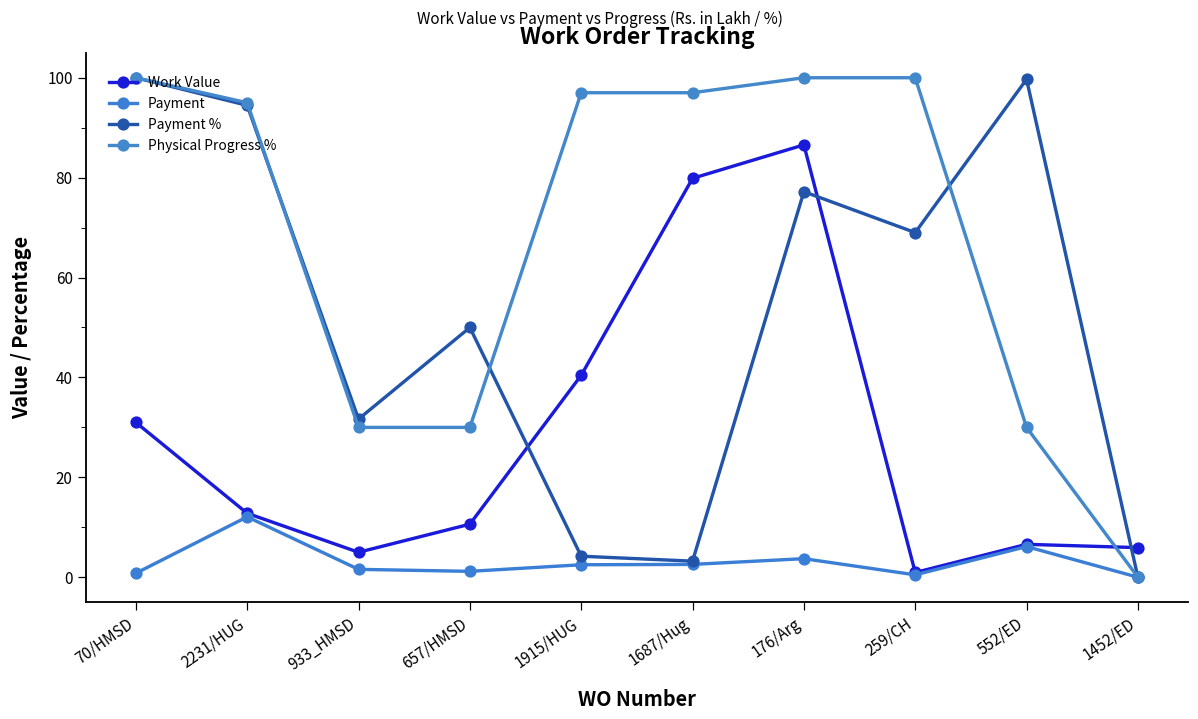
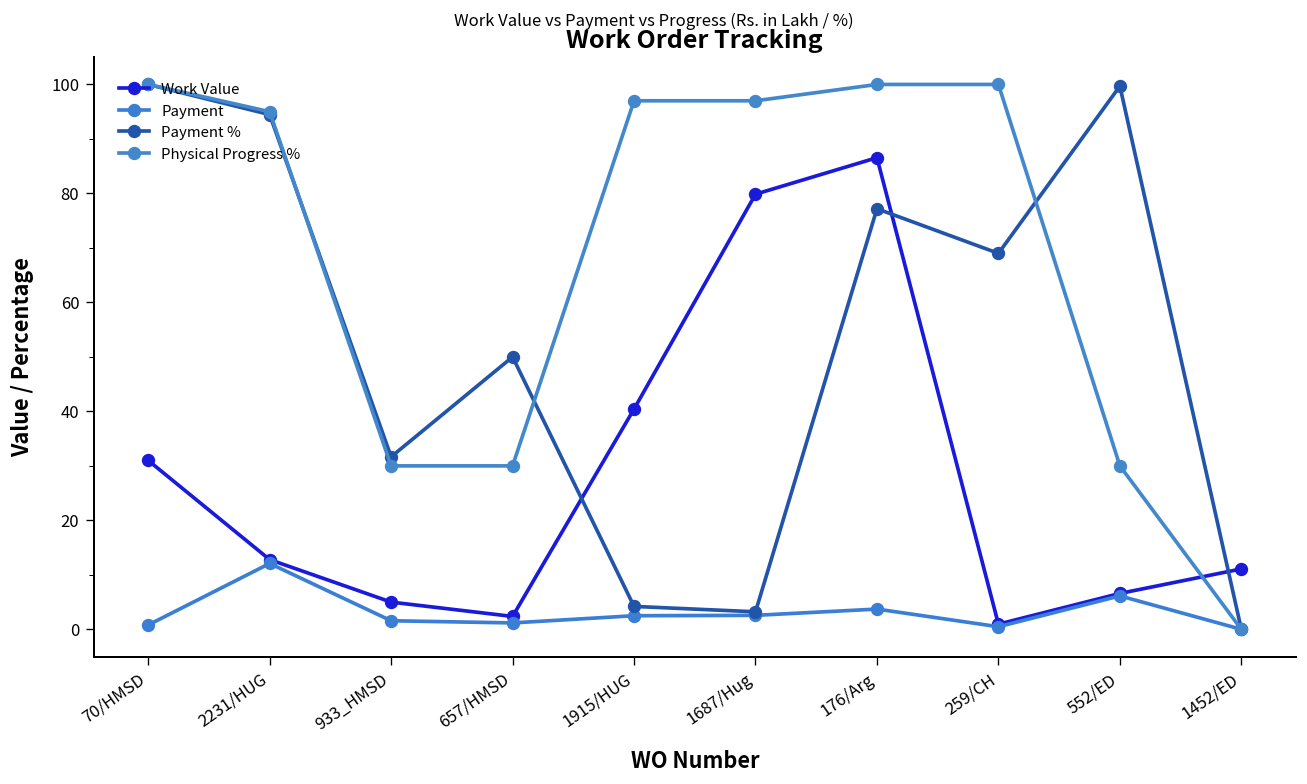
Work Value, 657/HMSD: 11 -> 2
Work Value, 1452/ED: 6 -> 11
